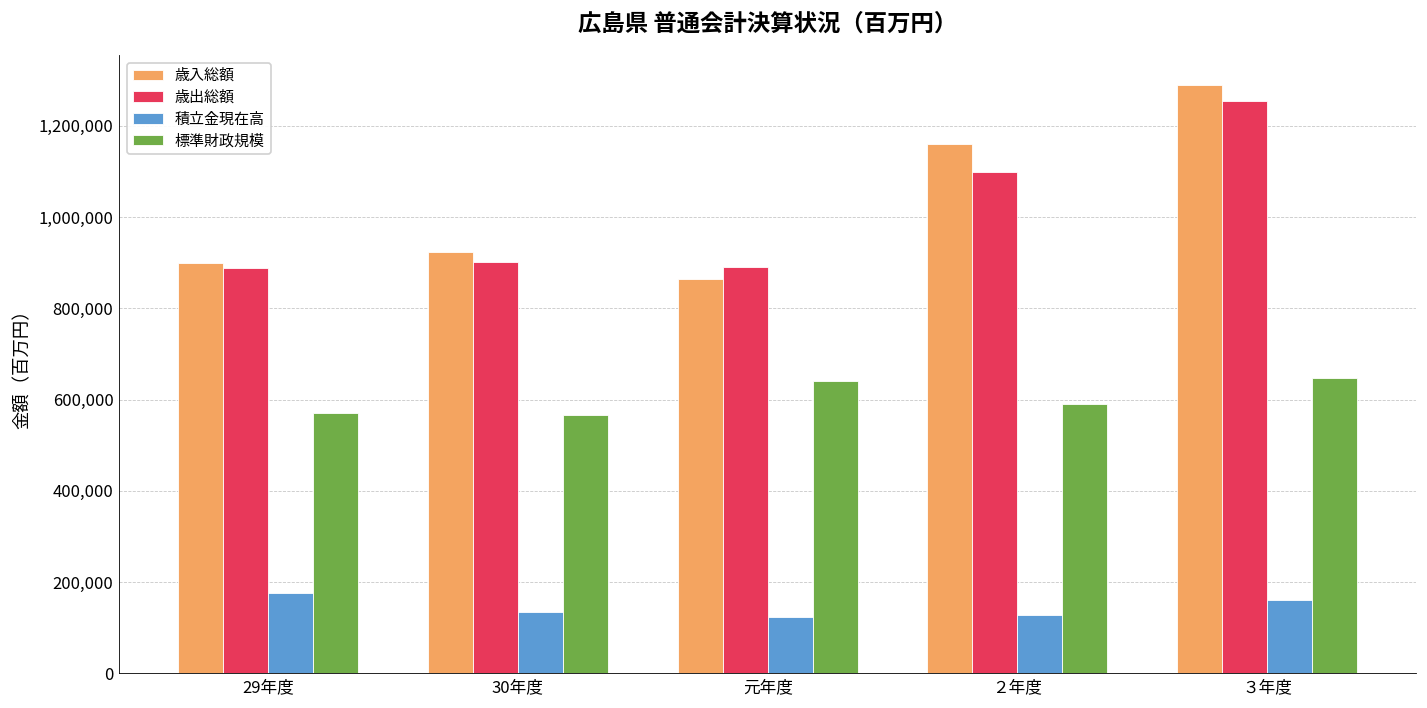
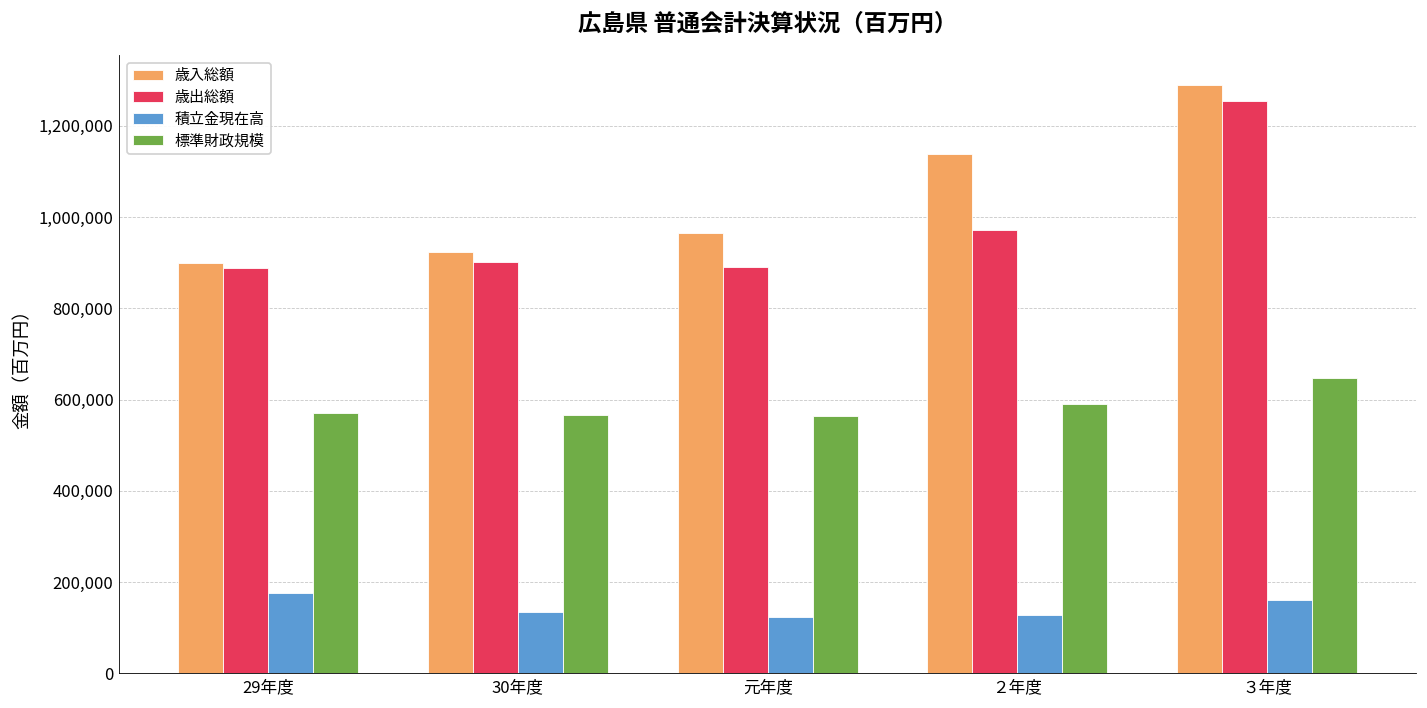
歳入総額, 元年度: 870,000 -> 960,000
標準財政規模, 元年度: 640,000 -> 560,000
歳入総額, ２年度: 1,160,000 -> 1,140,000
歳出総額, ２年度: 1,100,000 -> 970,000
